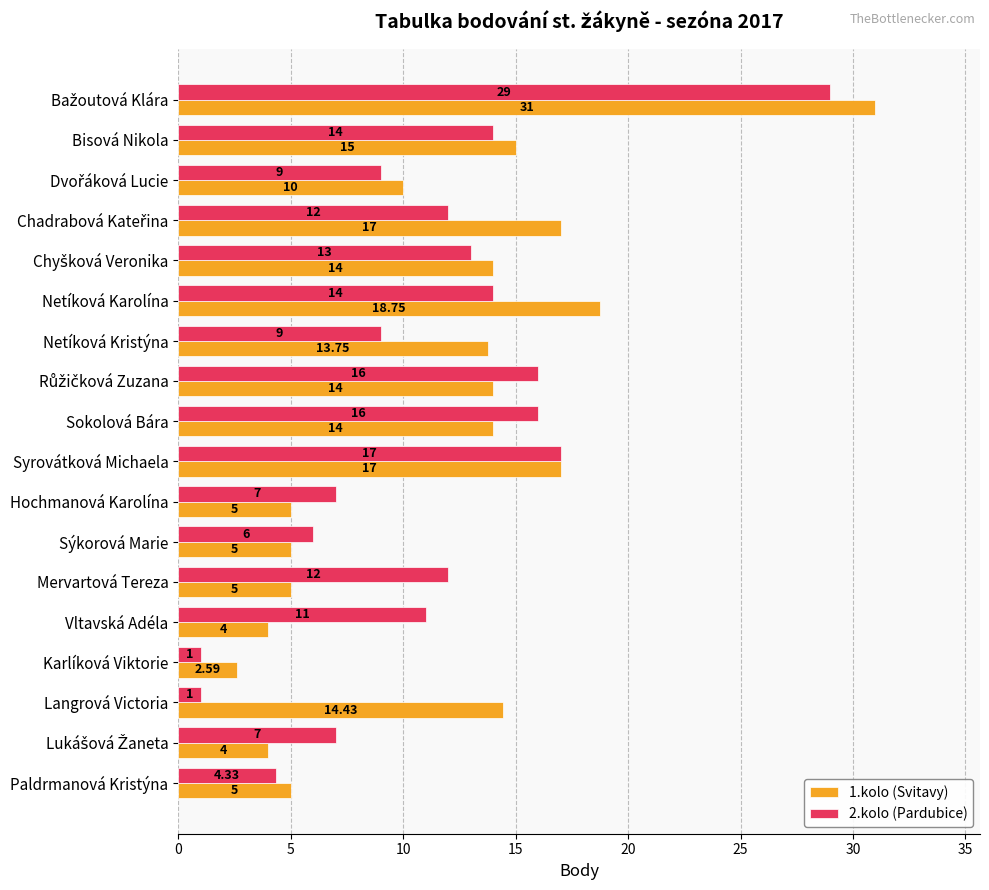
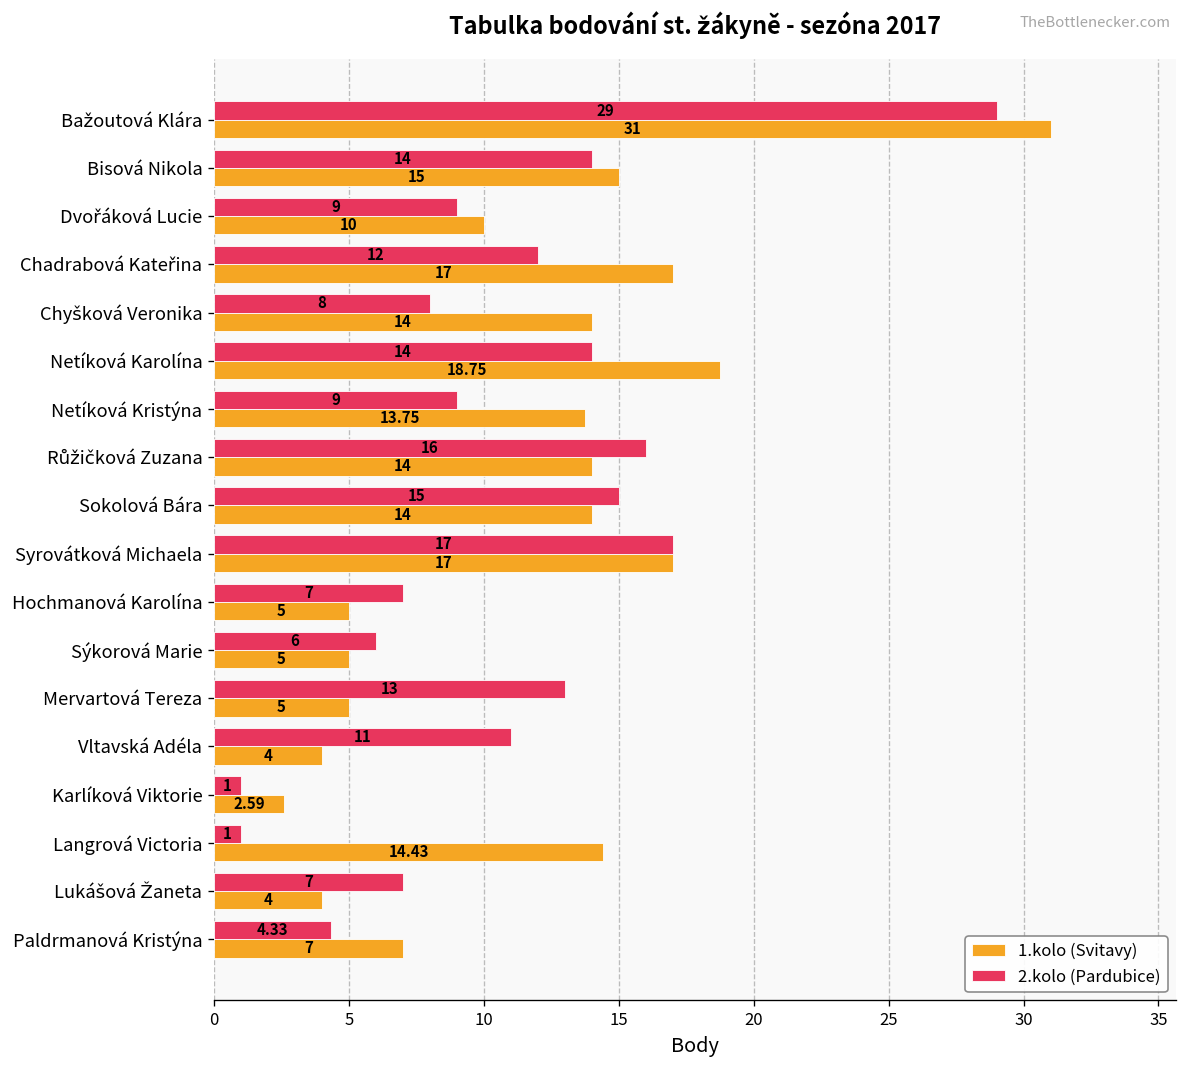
2.kolo (Pardubice), Chyšková Veronika: 13 -> 8
2.kolo (Pardubice), Sokolová Bára: 16 -> 15
2.kolo (Pardubice), Mervartová Tereza: 12 -> 13
1.kolo (Svitavy), Paldrmanová Kristýna: 5 -> 7
